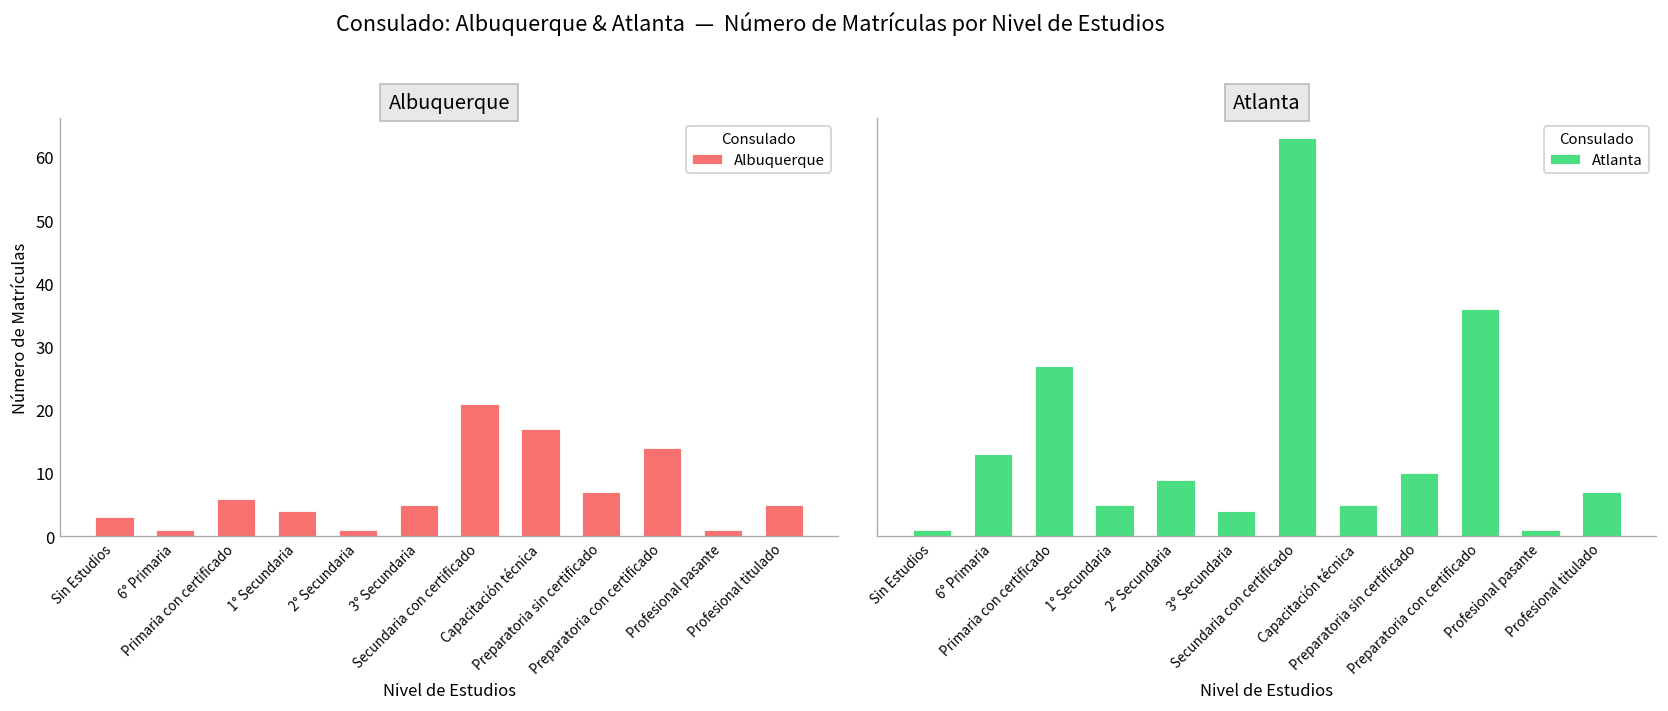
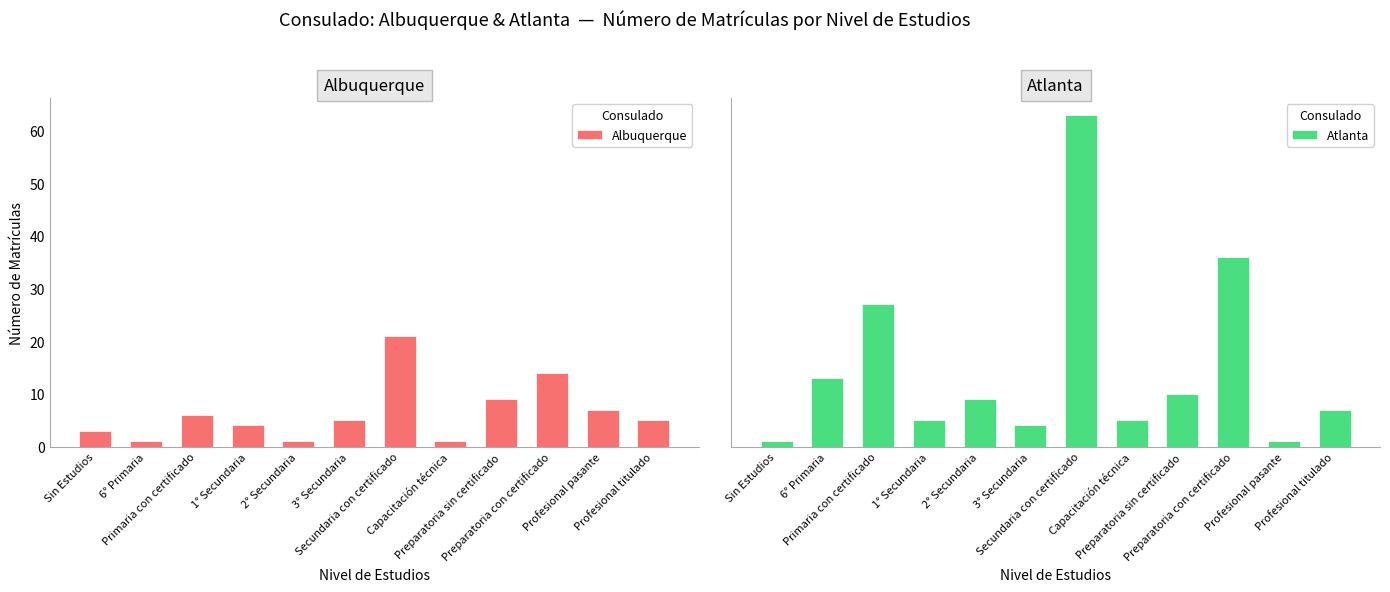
Albuquerque, Capacitación técnica: 17 -> 1
Albuquerque, Preparatoria sin certificado: 7 -> 9
Albuquerque, Profesional pasante: 1 -> 7
